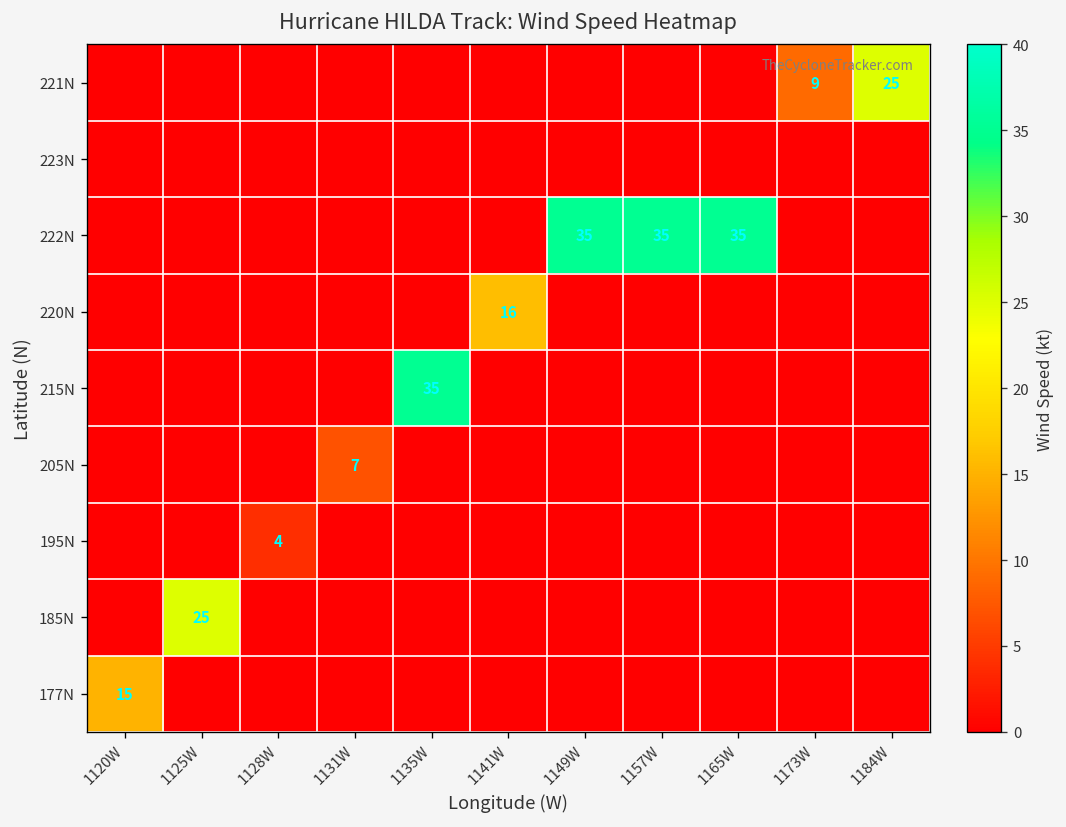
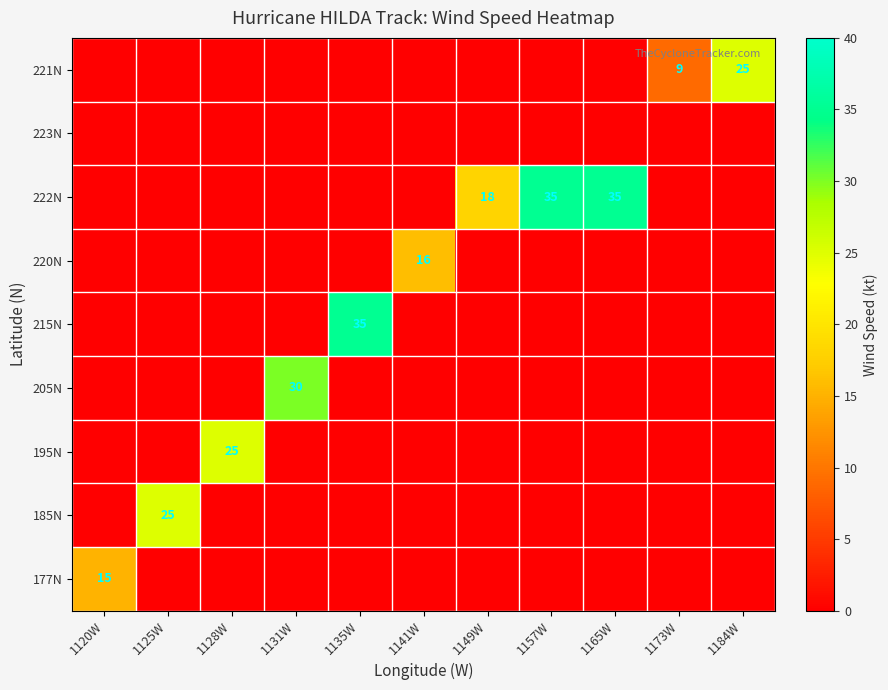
222N, 1149W: 35 -> 18
205N, 1131W: 7 -> 30
195N, 1128W: 4 -> 25
